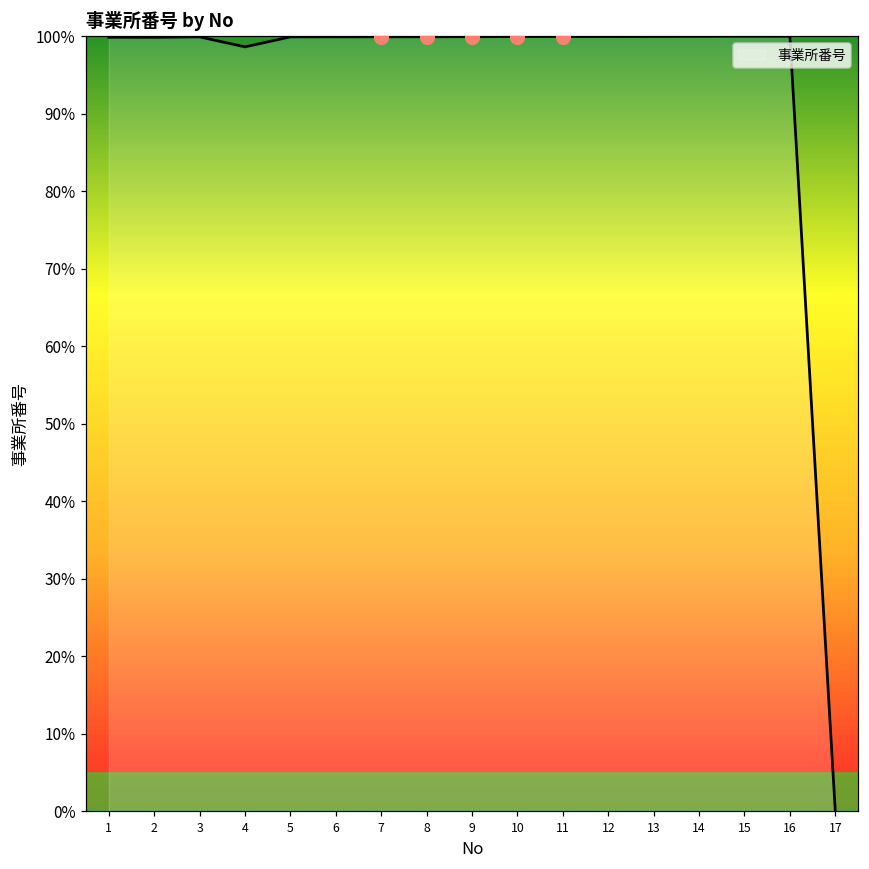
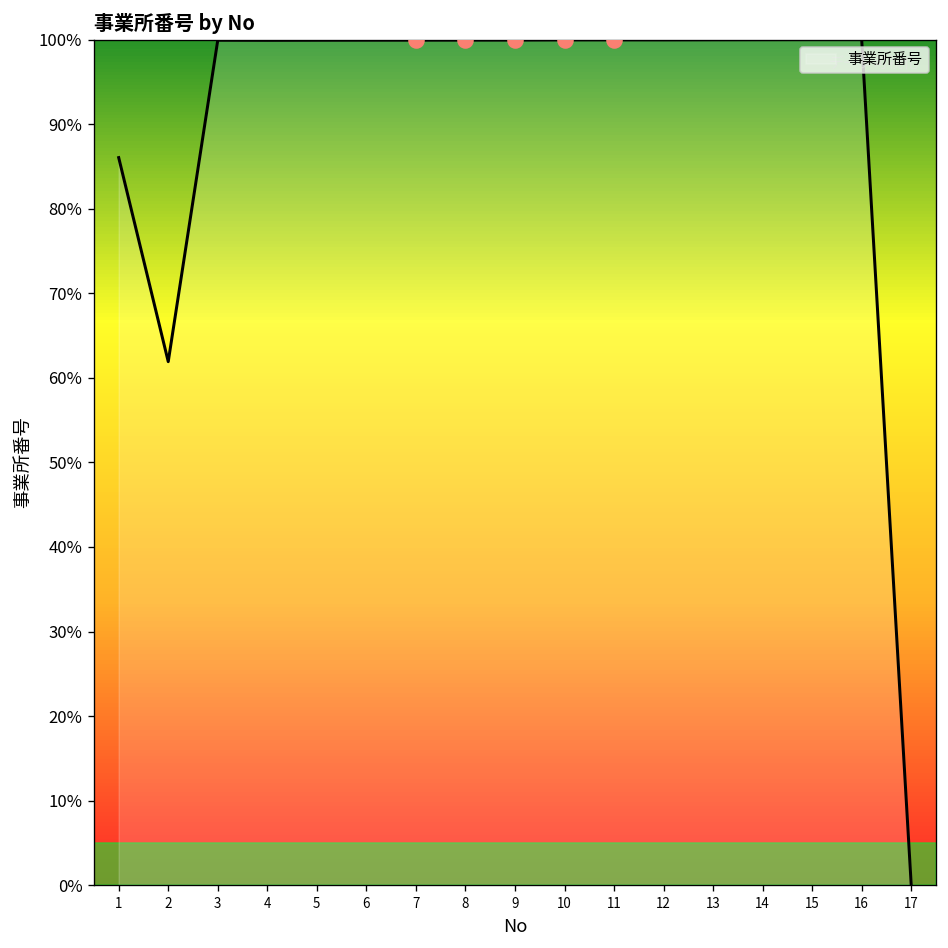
事業所番号, 1: 100% -> 86%
事業所番号, 2: 100% -> 62%
事業所番号, 4: 99% -> 100%
